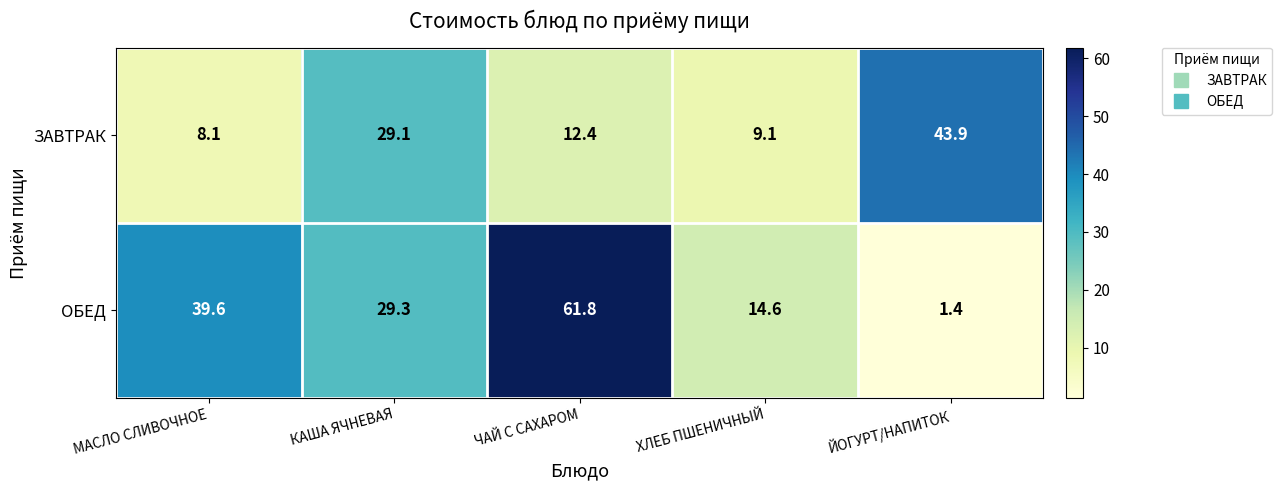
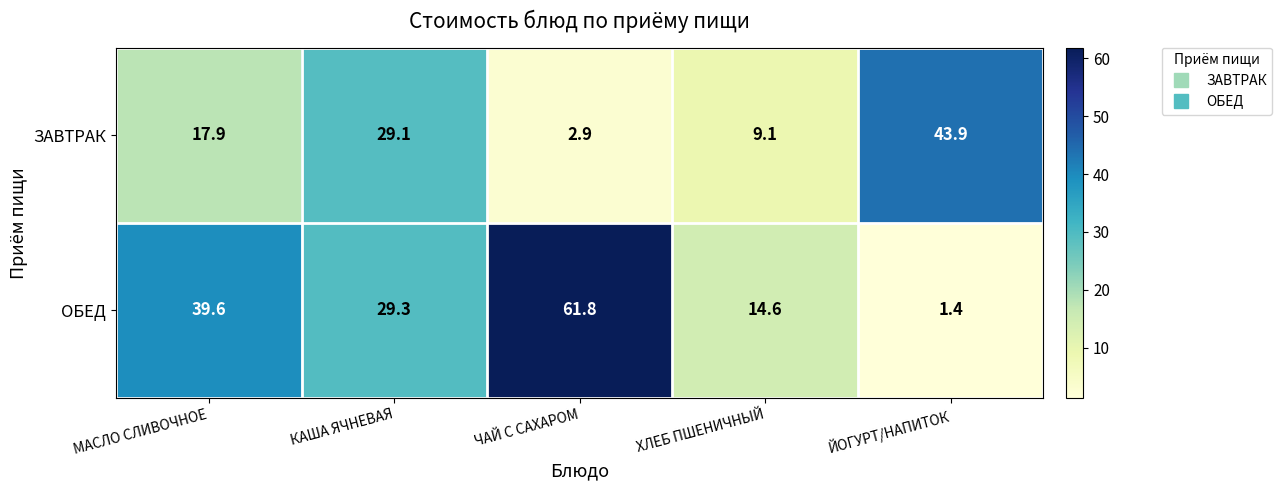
ЗАВТРАК, МАСЛО СЛИВОЧНОЕ: 8.1 -> 17.9
ЗАВТРАК, ЧАЙ С САХАРОМ: 12.4 -> 2.9
